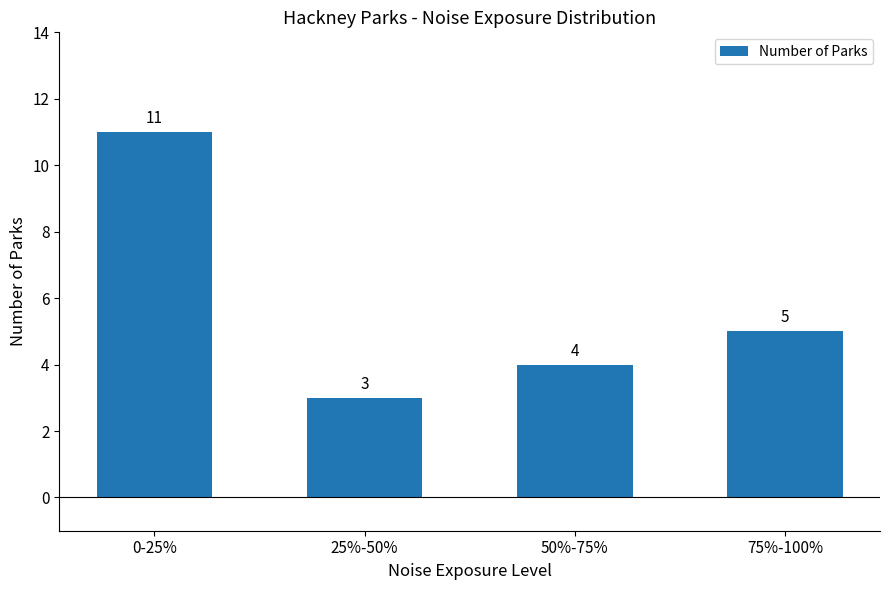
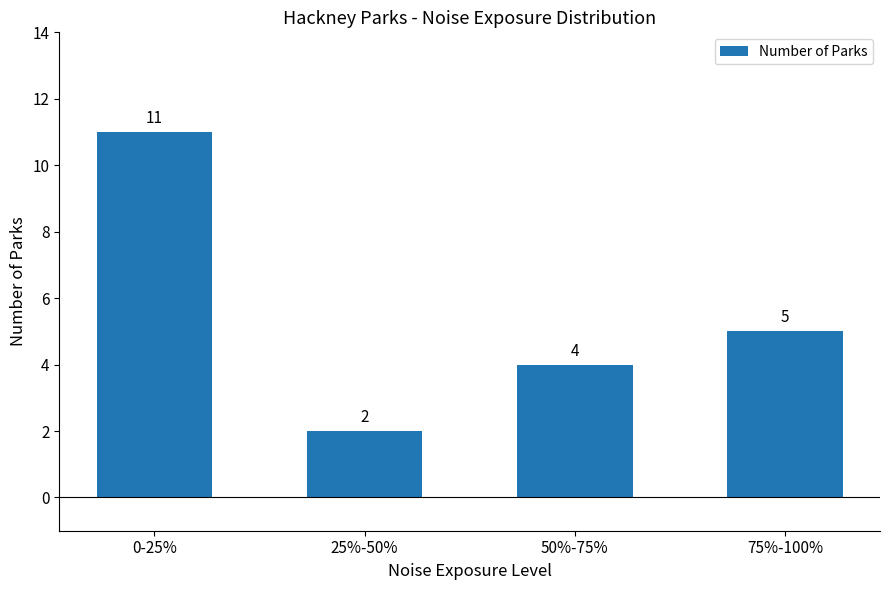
25%-50%: 3 -> 2
